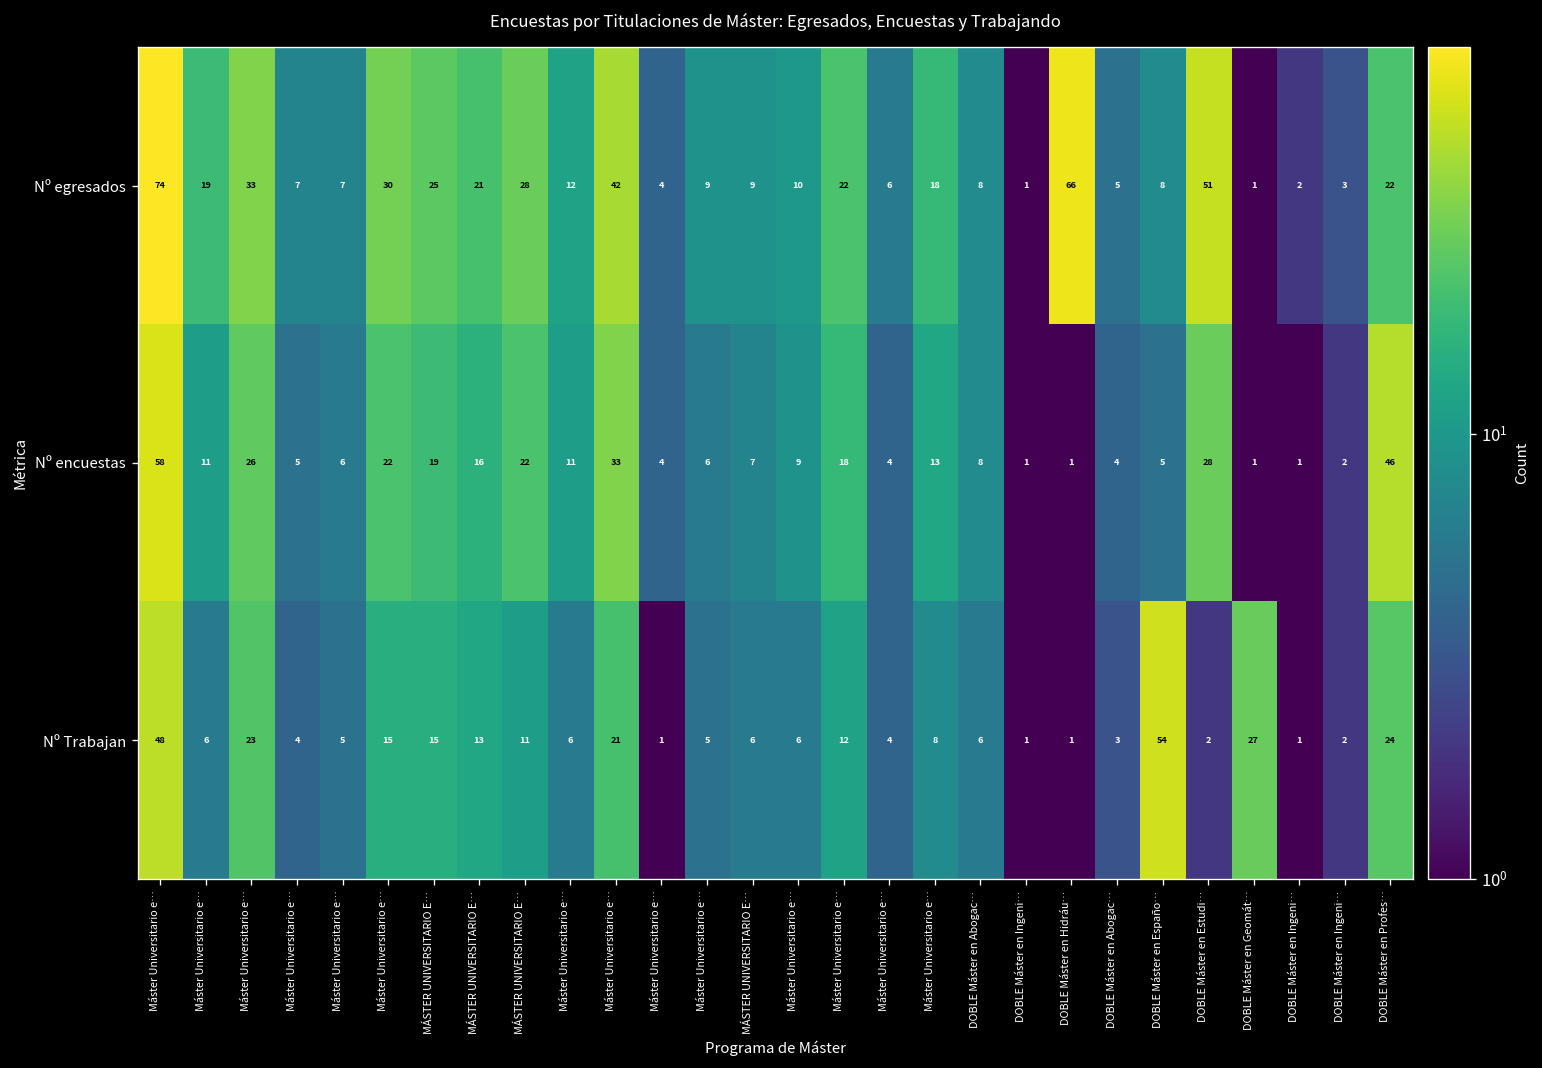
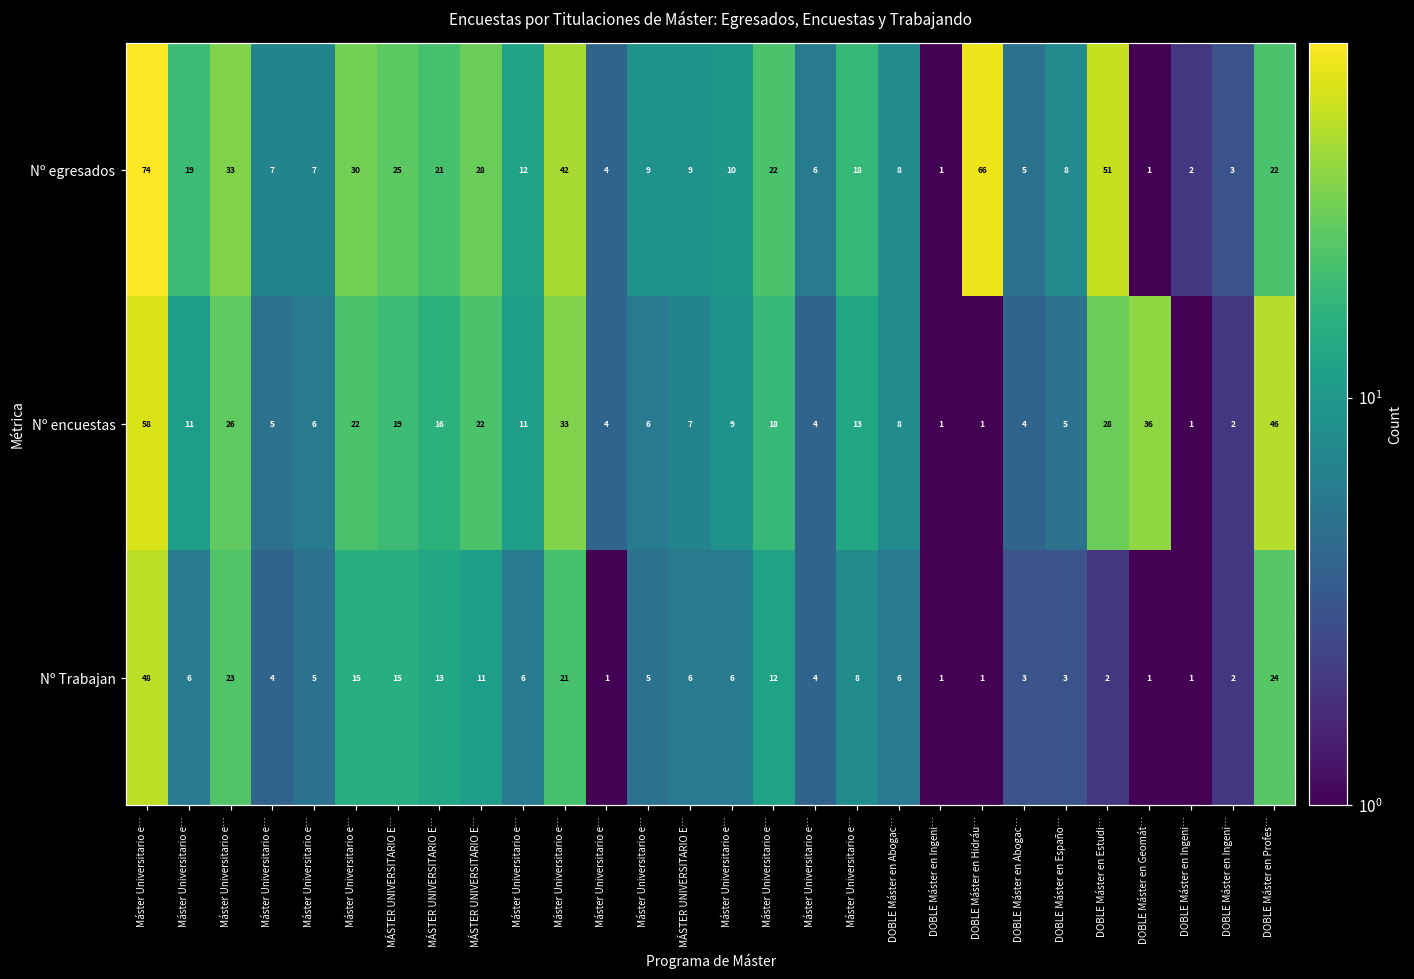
Nº encuestas, DOBLE Máster en Geomát…: 1 -> 36
Nº Trabajan, DOBLE Máster en Españo…: 54 -> 3
Nº Trabajan, DOBLE Máster en Geomát…: 27 -> 1
